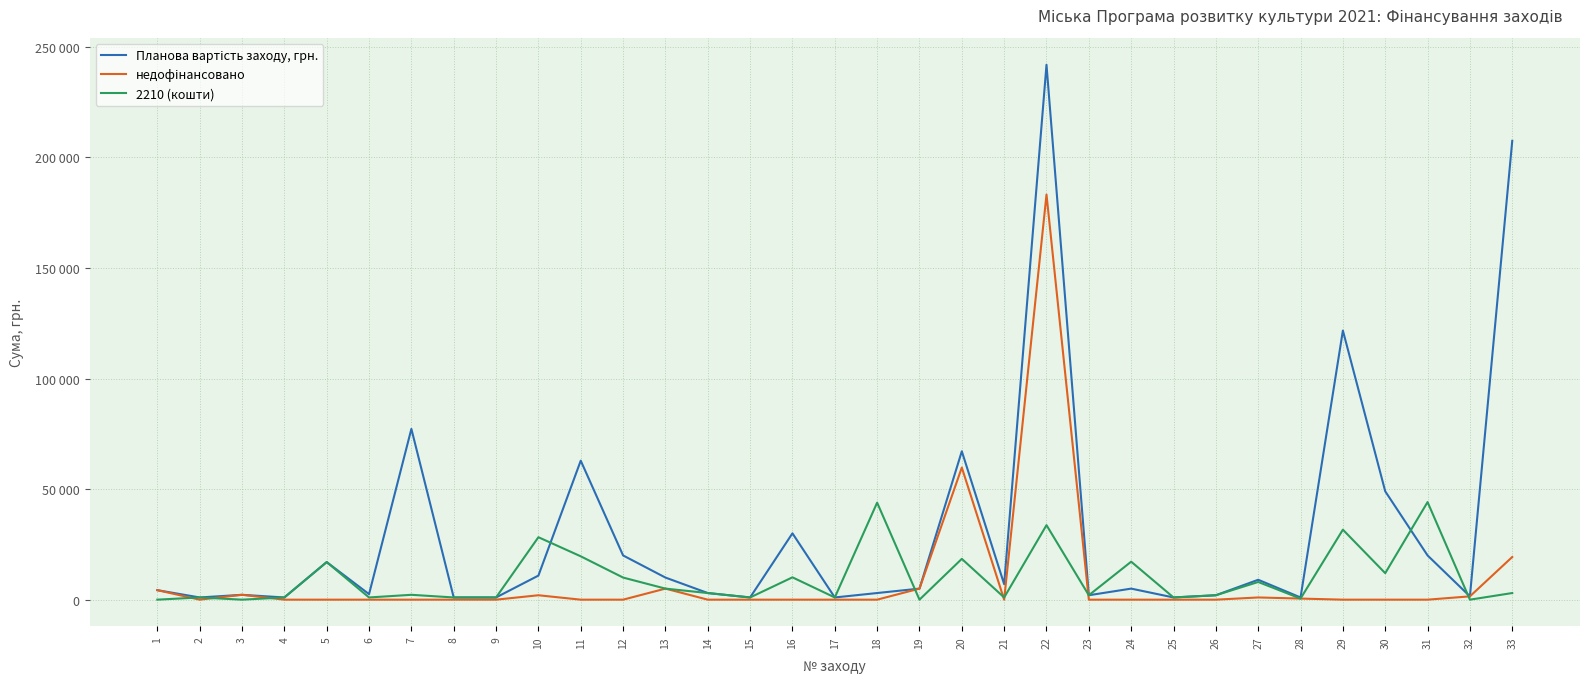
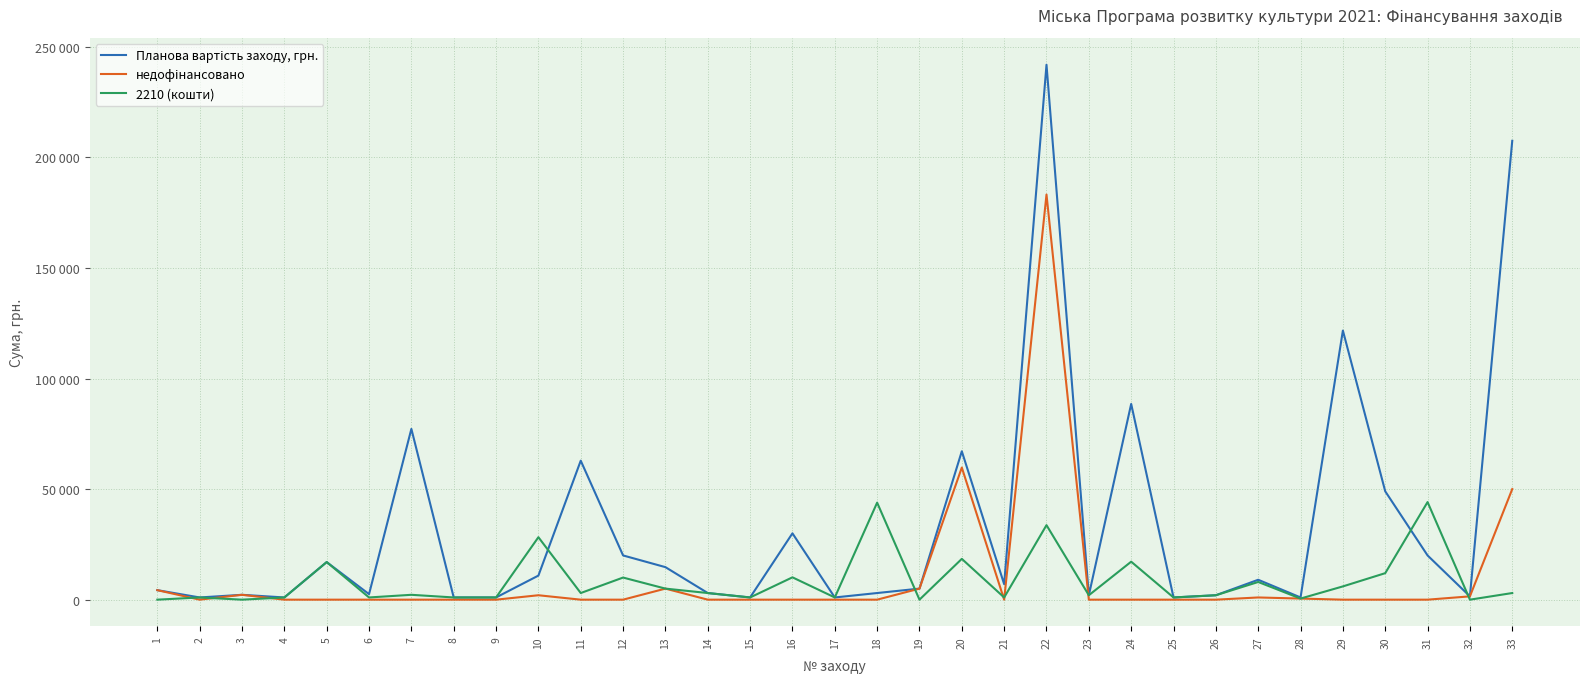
2210 (кошти), 11: 20000 -> 3000
Планова вартість заходу, грн., 13: 10000 -> 15000
Планова вартість заходу, грн., 24: 5000 -> 89000
2210 (кошти), 29: 32000 -> 6000
недофінансовано, 33: 19000 -> 50000
